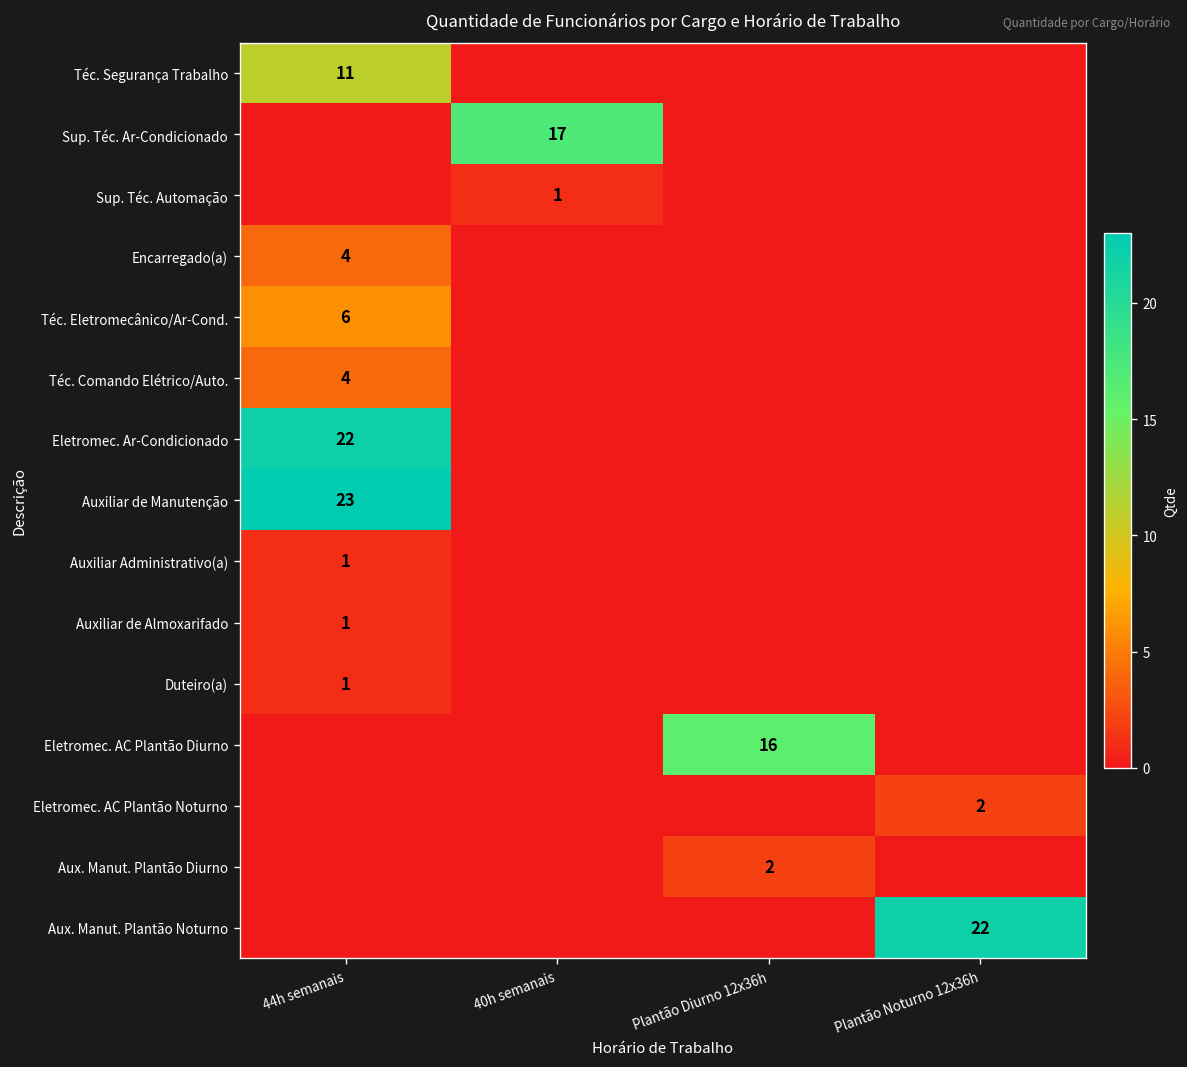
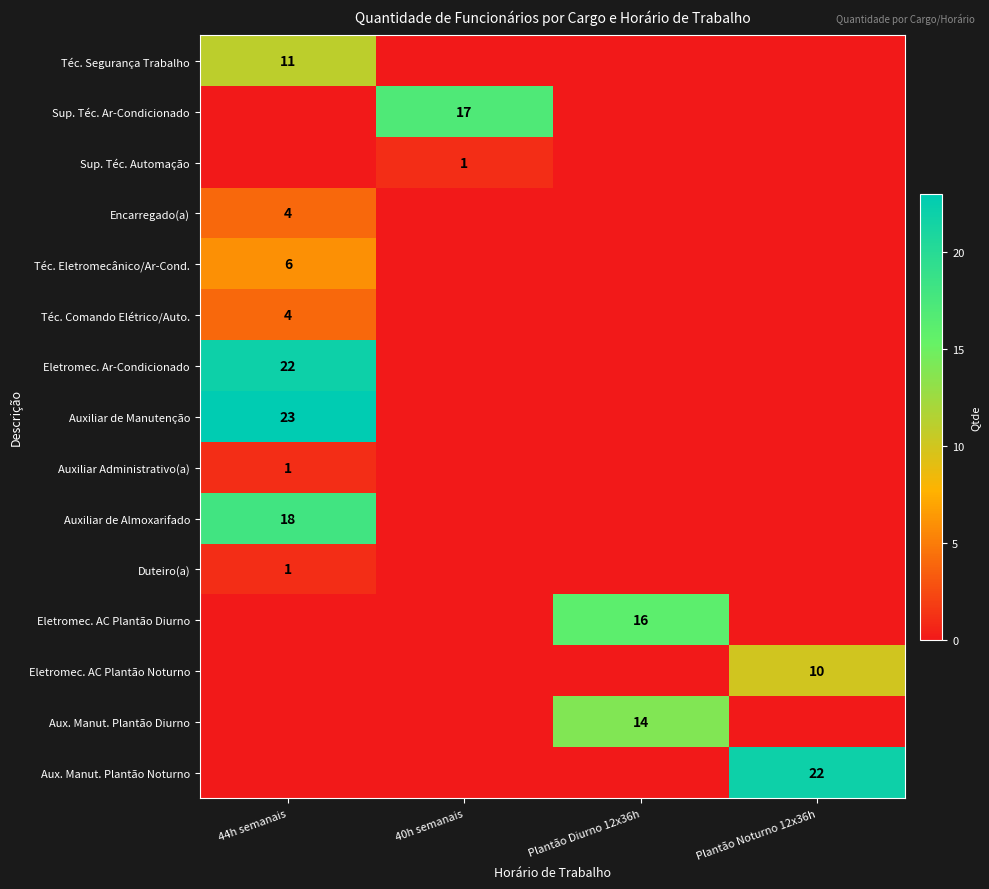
Auxiliar de Almoxarifado, 44h semanais: 1 -> 18
Eletromec. AC Plantão Noturno, Plantão Noturno 12x36h: 2 -> 10
Aux. Manut. Plantão Diurno, Plantão Diurno 12x36h: 2 -> 14
